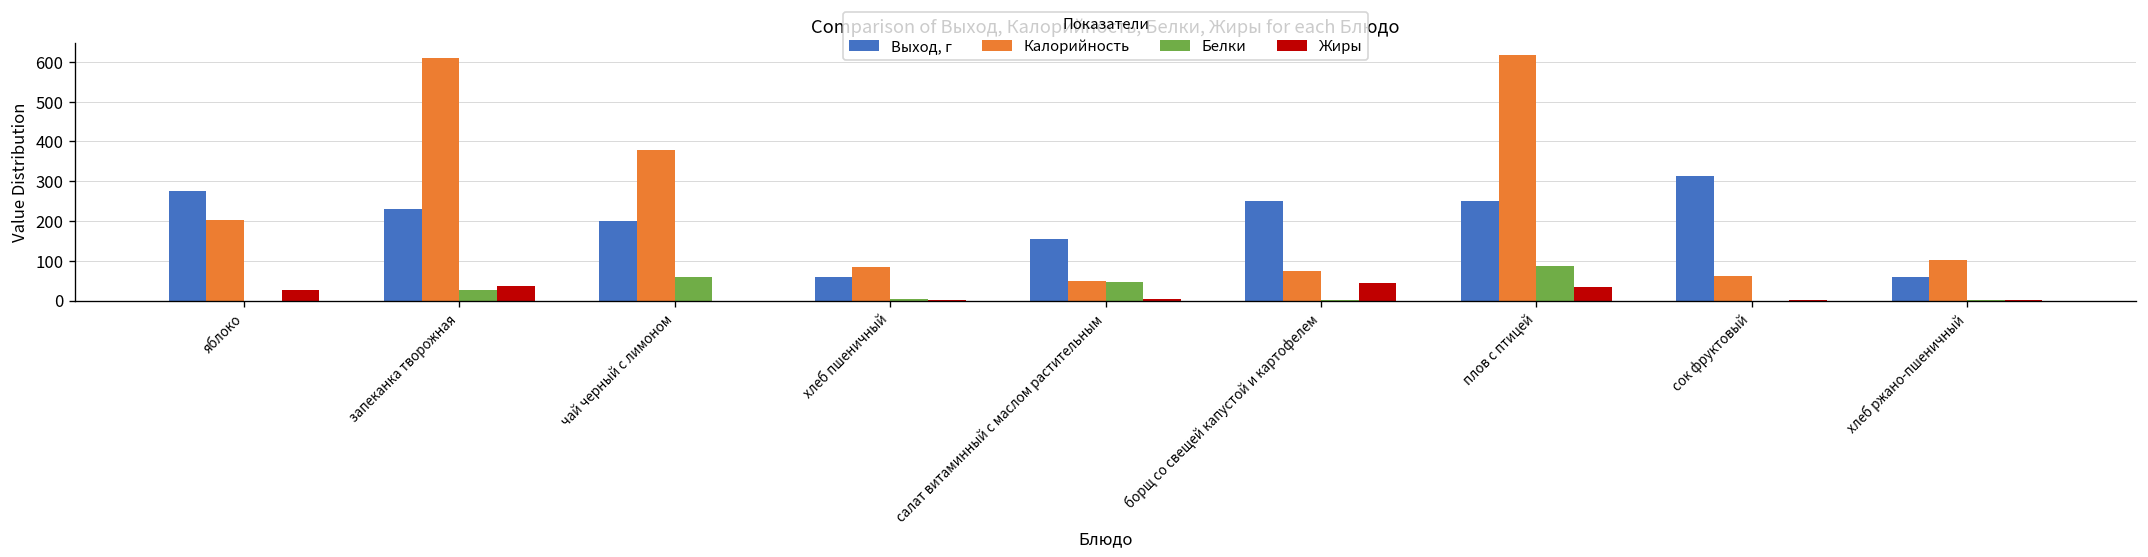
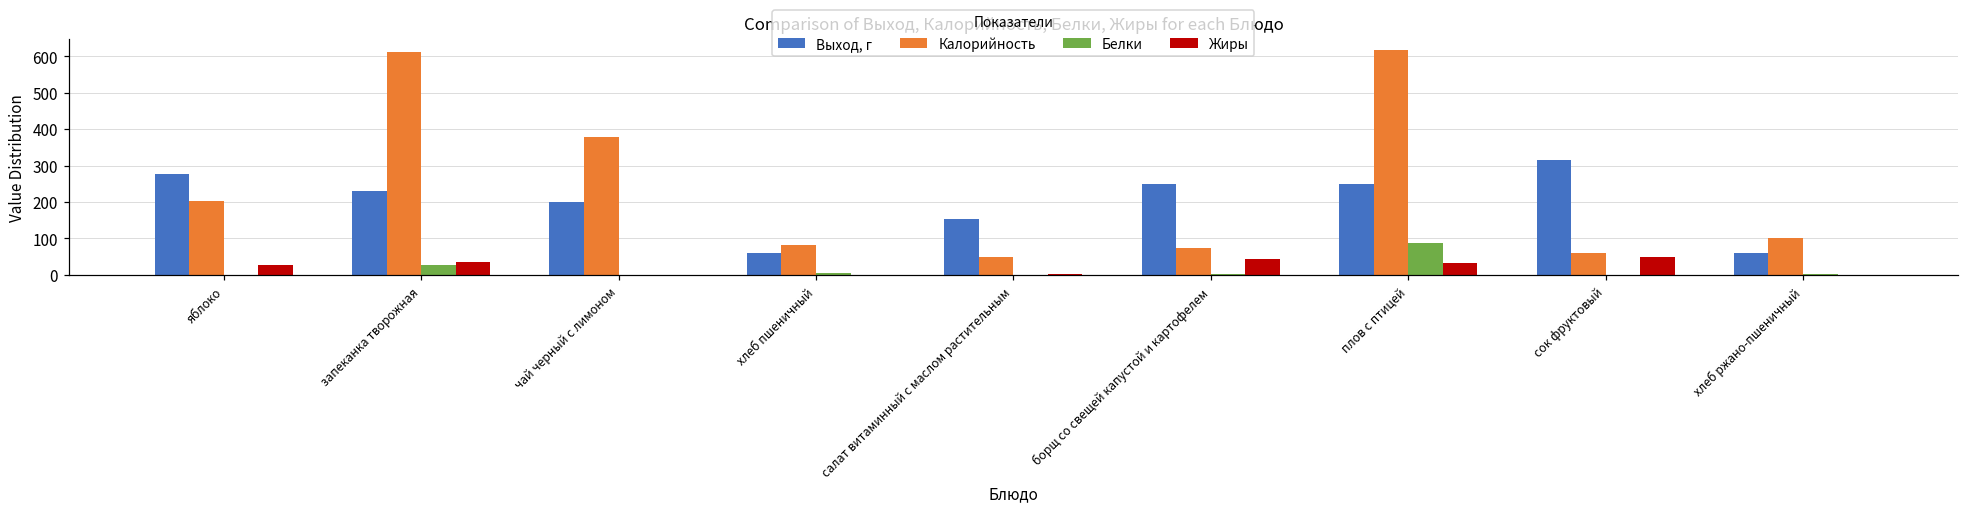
Белки, чай черный с лимоном: 60 -> 0
Белки, салат витаминный с маслом растительным: 50 -> 0
Жиры, сок фруктовый: 0 -> 50
